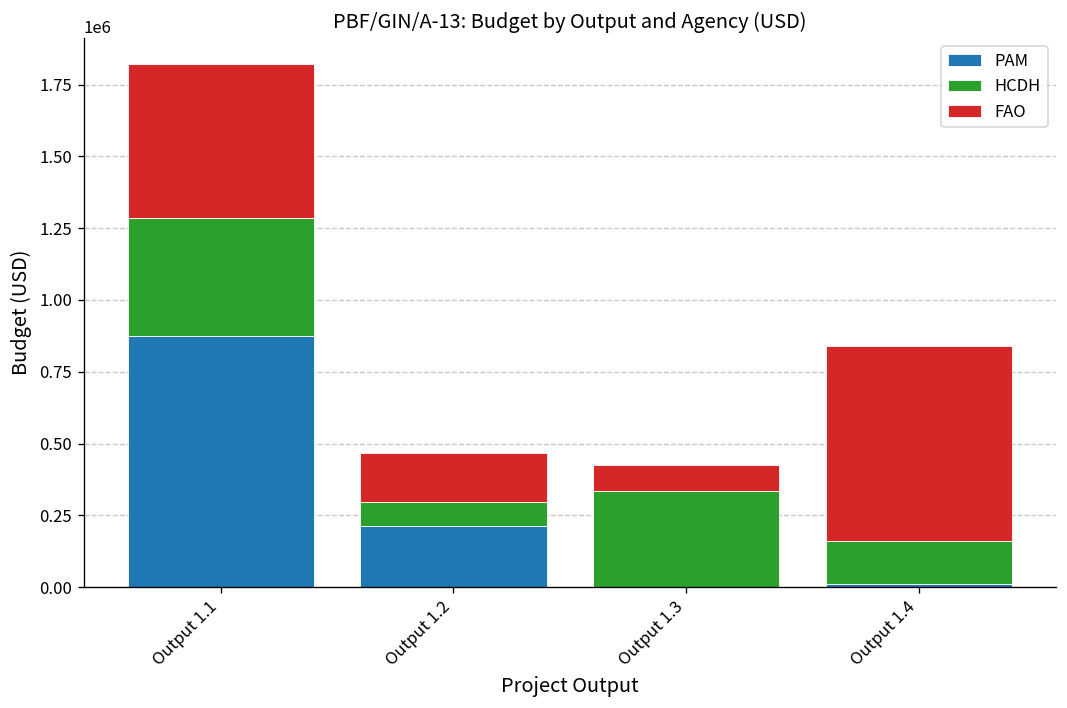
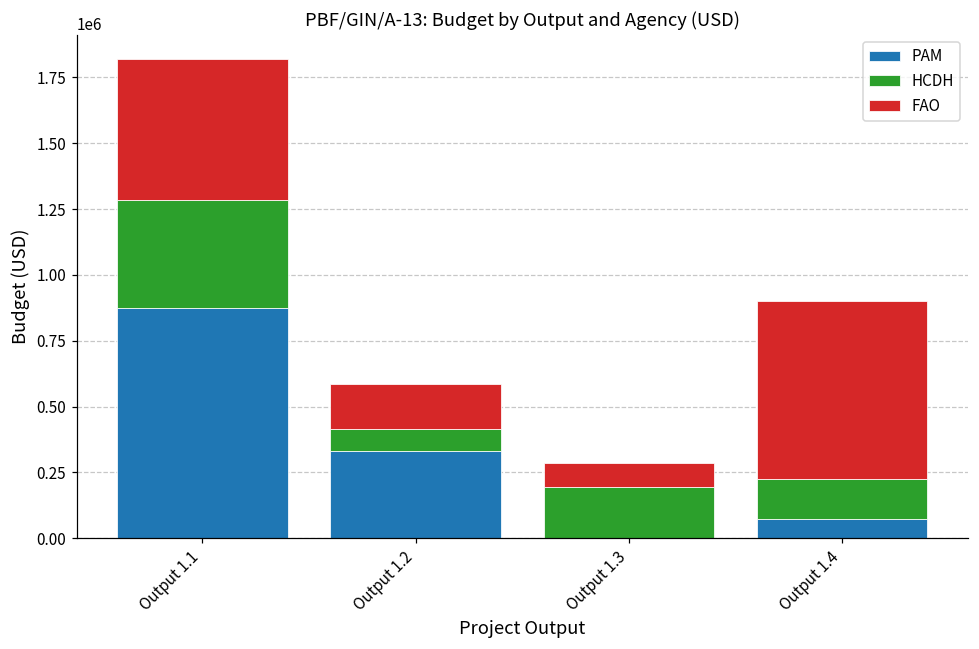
PAM, Output 1.2: 210000 -> 330000
HCDH, Output 1.3: 330000 -> 200000
PAM, Output 1.4: 10000 -> 70000
